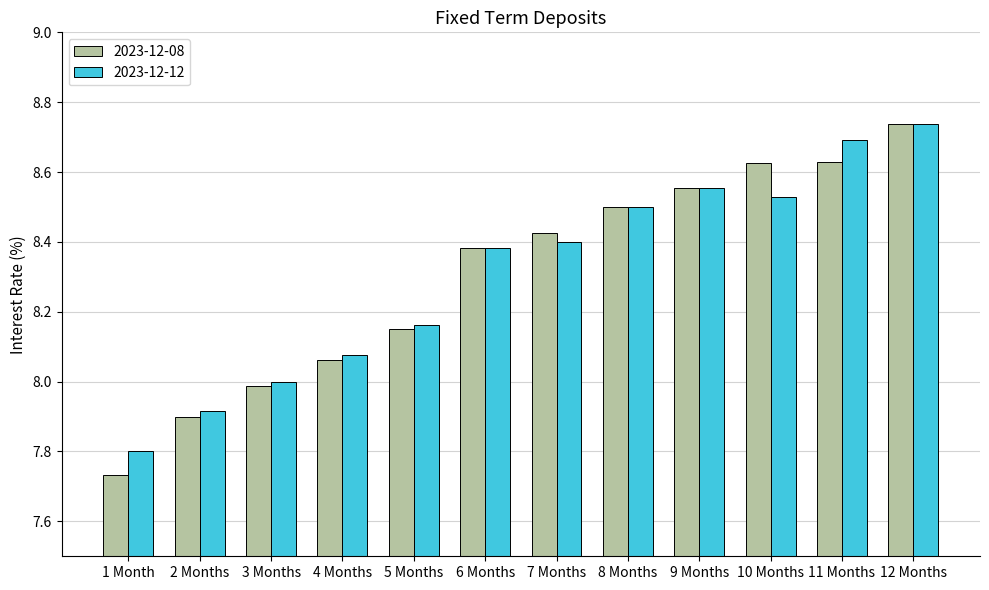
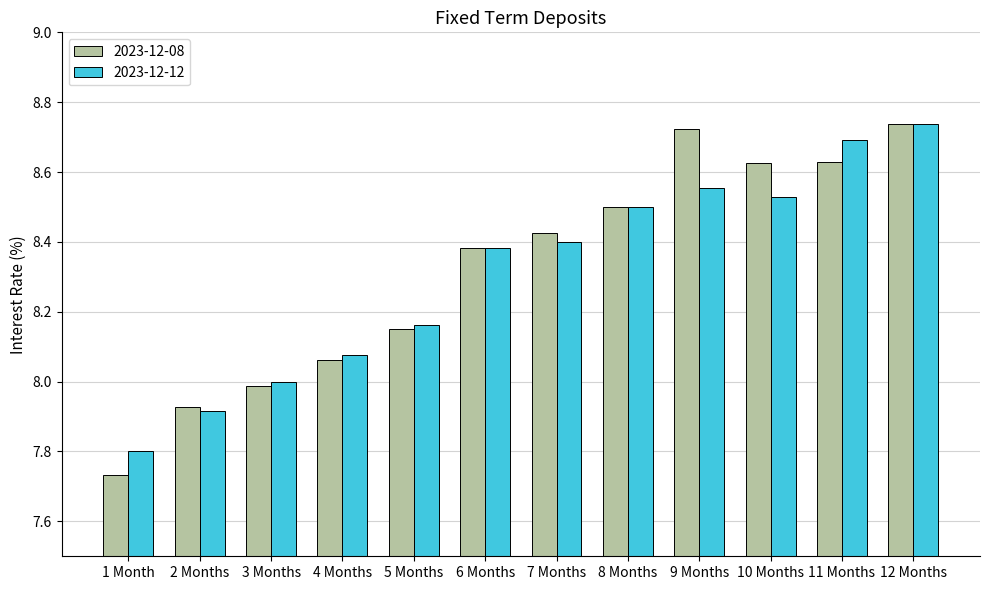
2023-12-08, 2 Months: 7.90 -> 7.93
2023-12-08, 9 Months: 8.56 -> 8.72
